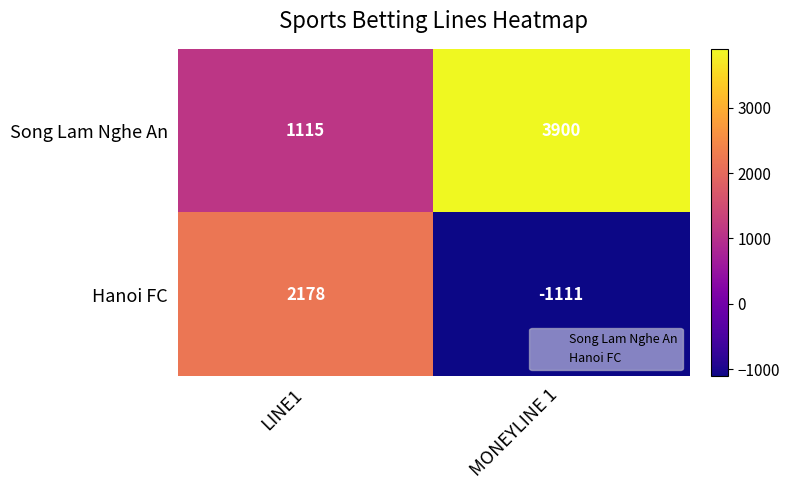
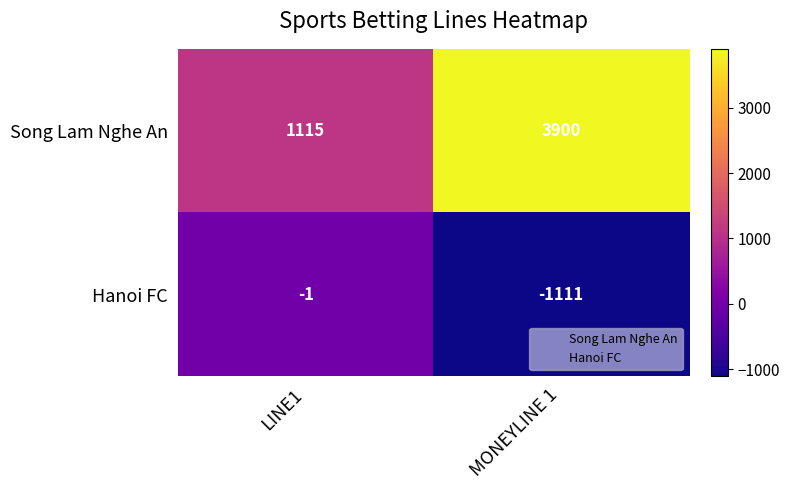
Hanoi FC, LINE1: 2178 -> -1
